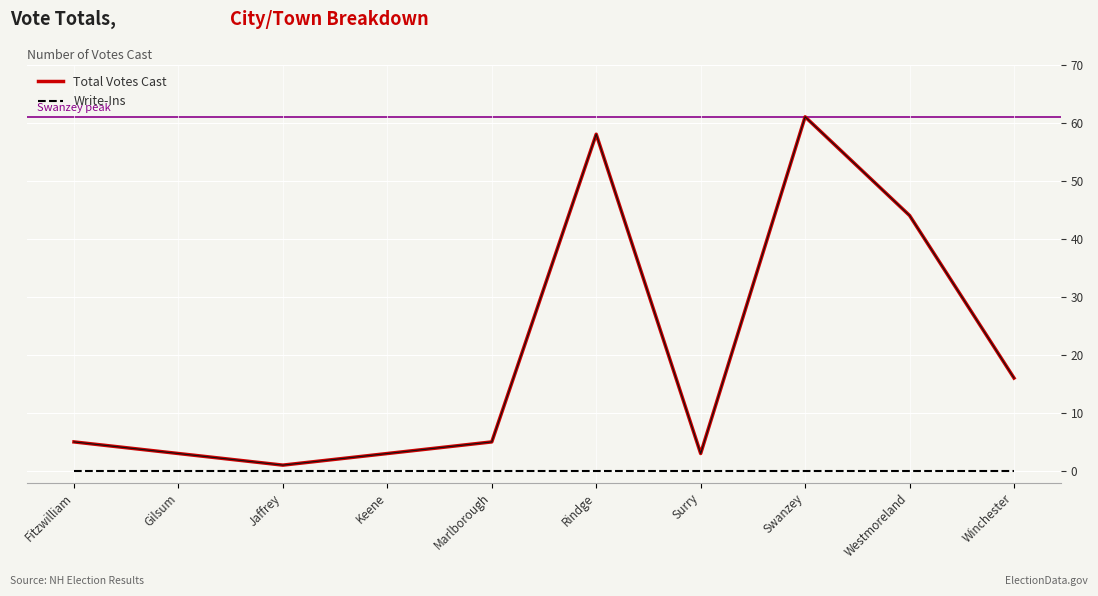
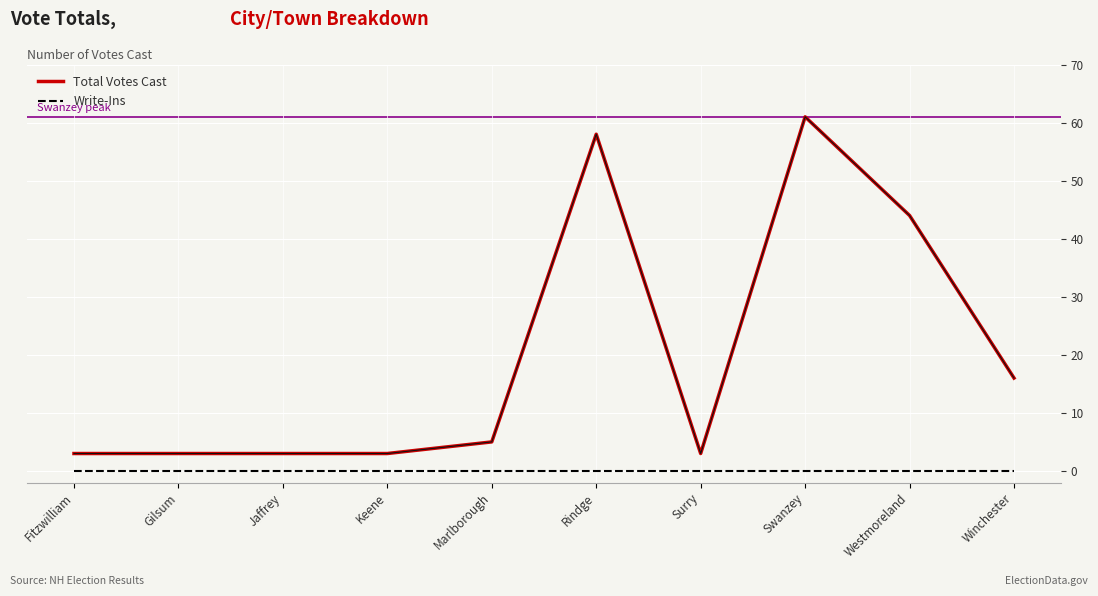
Total Votes Cast, Fitzwilliam: 5 -> 3
Total Votes Cast, Jaffrey: 1 -> 3
